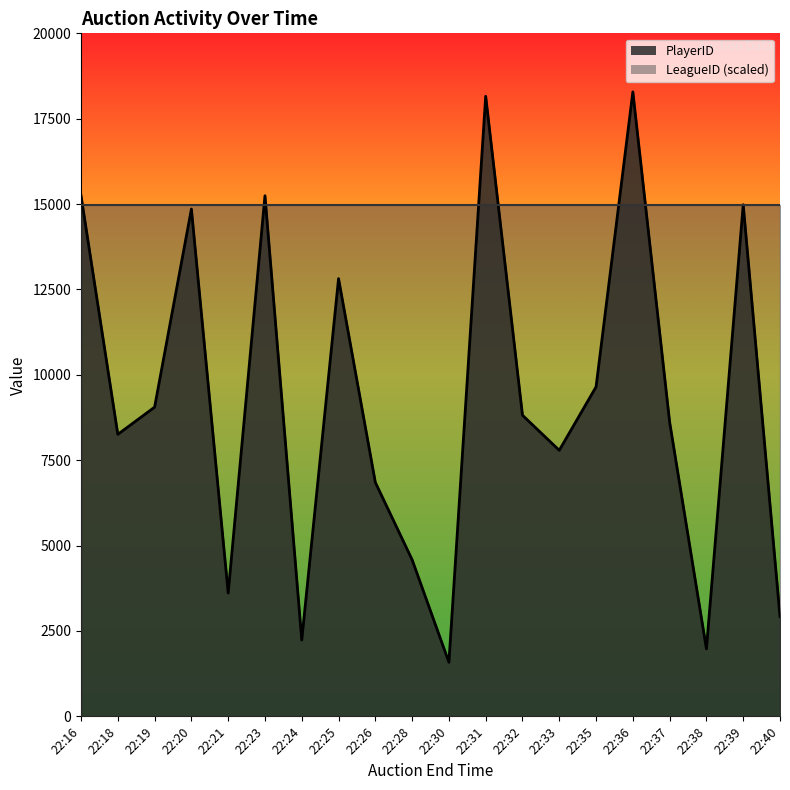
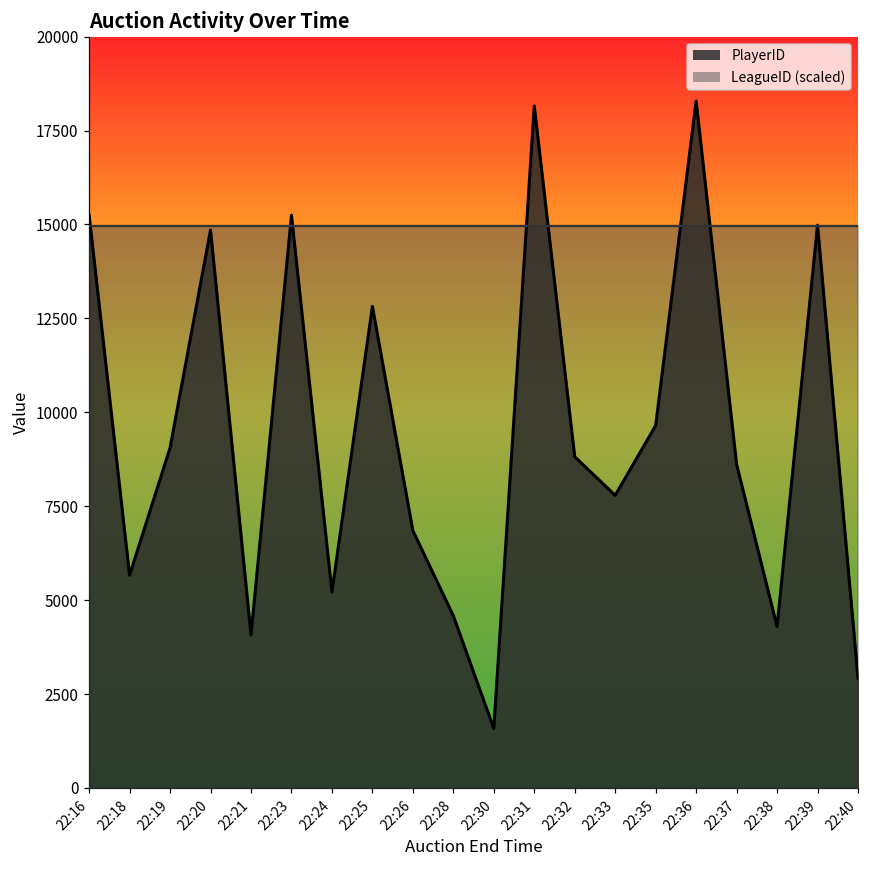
PlayerID, 22:18: 8300 -> 5700
PlayerID, 22:21: 3600 -> 4100
PlayerID, 22:24: 2200 -> 5200
PlayerID, 22:38: 2000 -> 4300
